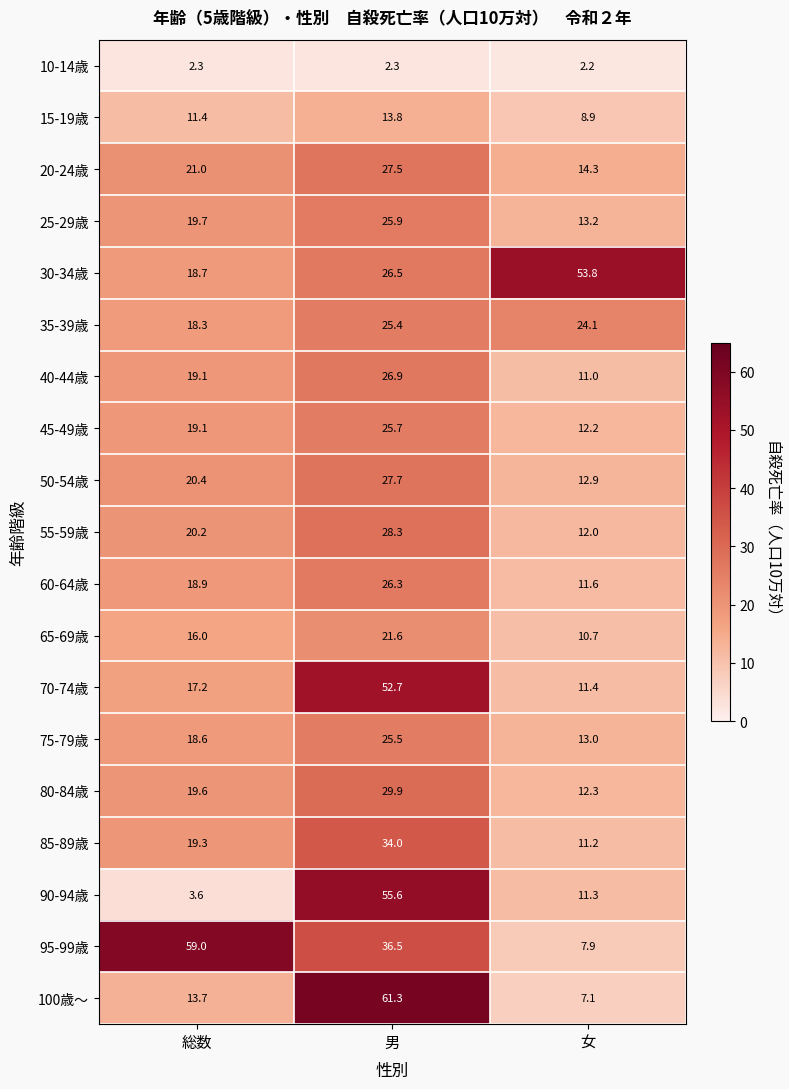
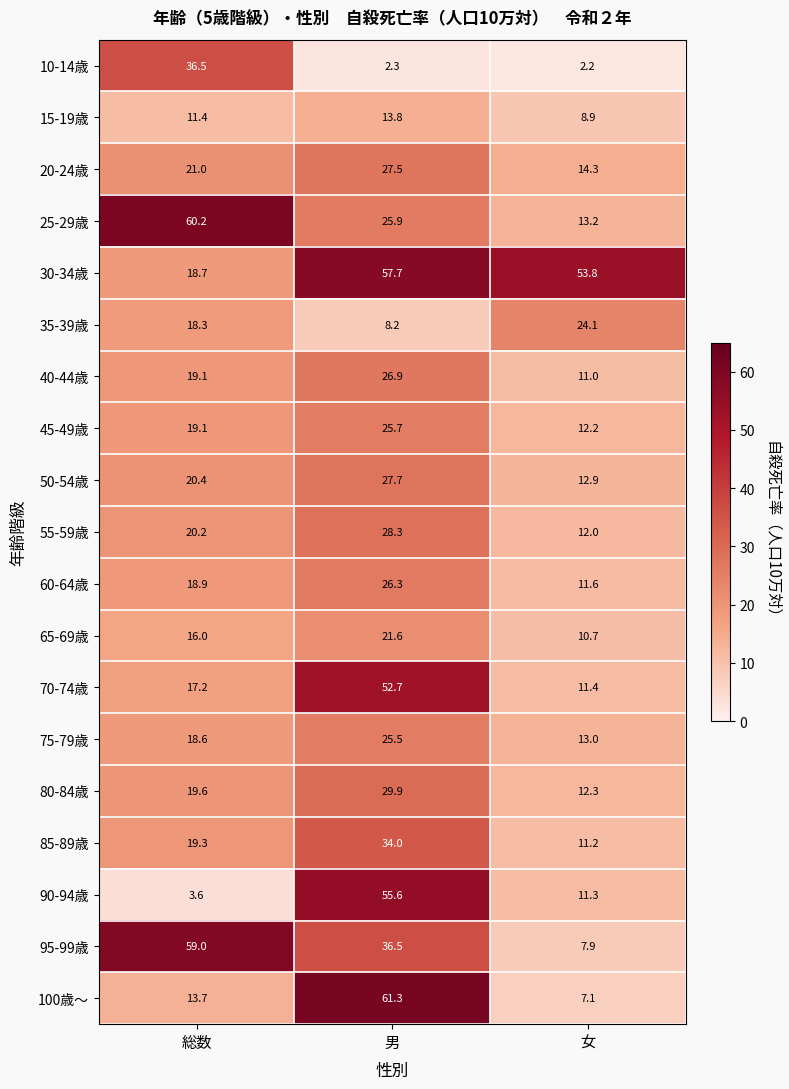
10-14歳, 総数: 2.3 -> 36.5
25-29歳, 総数: 19.7 -> 60.2
30-34歳, 男: 26.5 -> 57.7
35-39歳, 男: 25.4 -> 8.2
